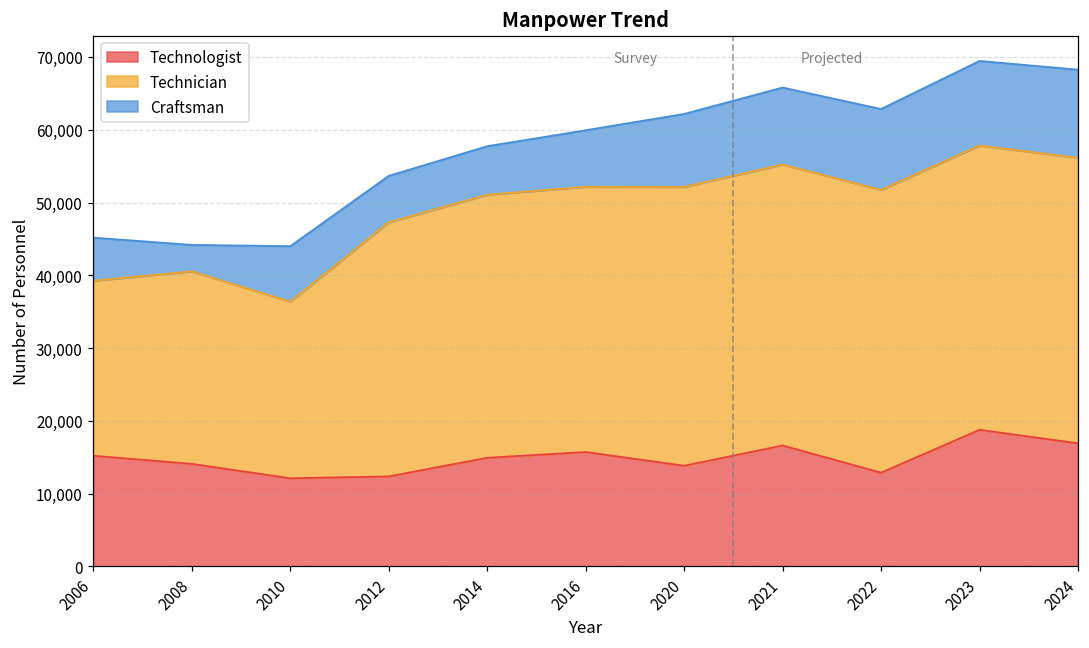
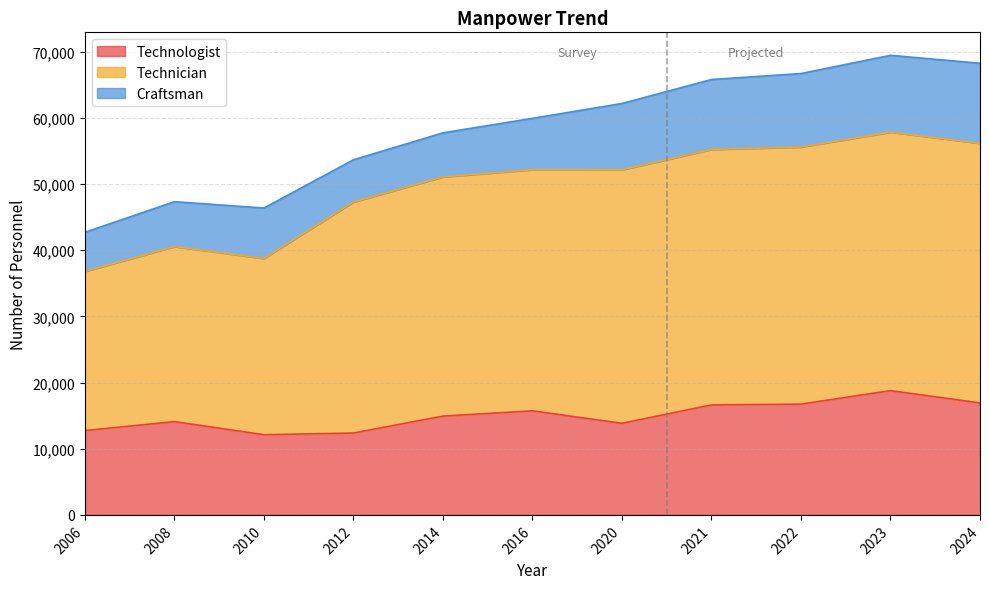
Technologist, 2006: 15,000 -> 13,000
Craftsman, 2008: 4,000 -> 7,000
Technician, 2010: 24,000 -> 27,000
Technologist, 2022: 13,000 -> 17,000
